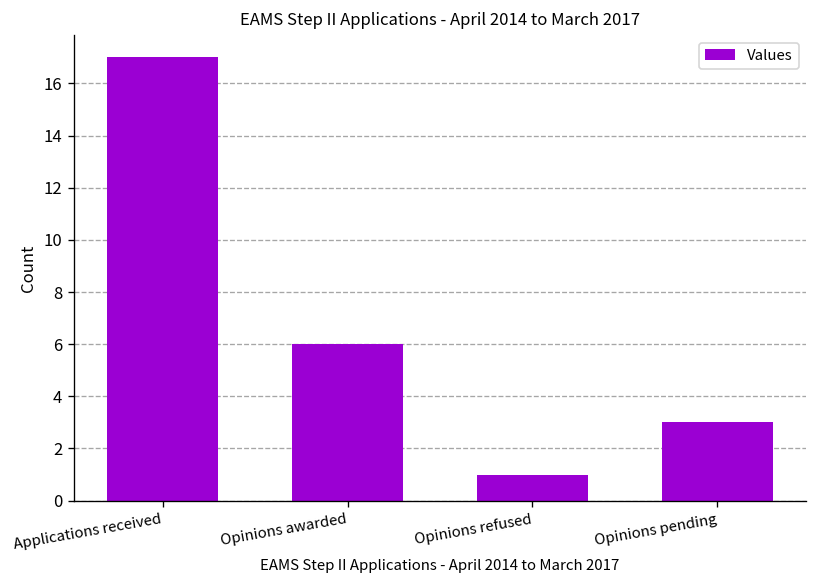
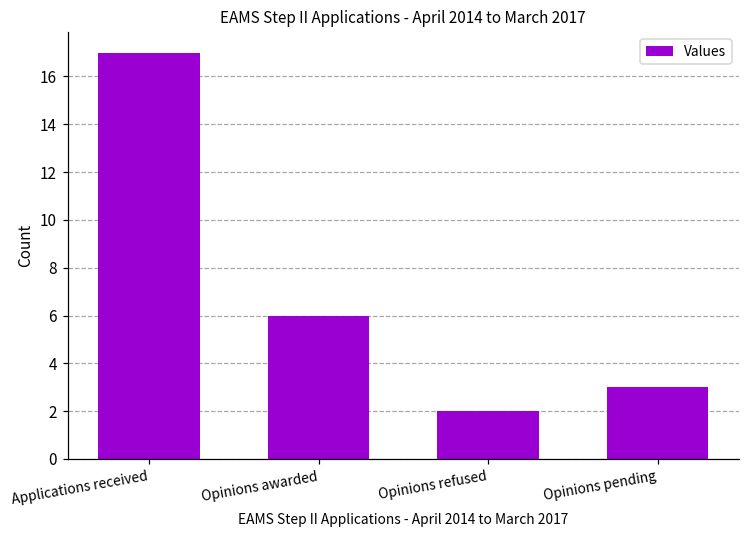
Opinions refused: 1 -> 2
